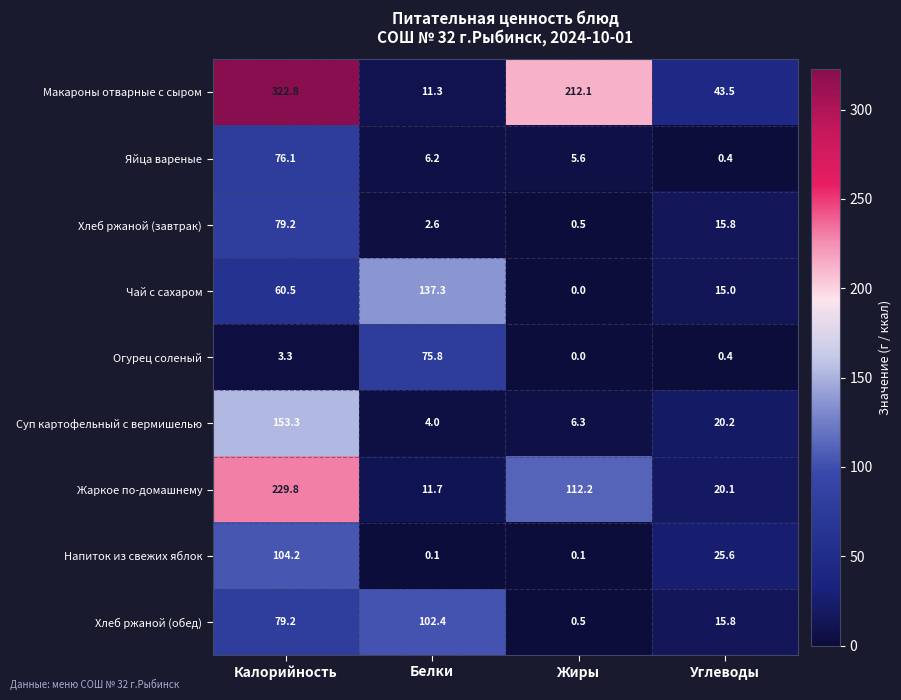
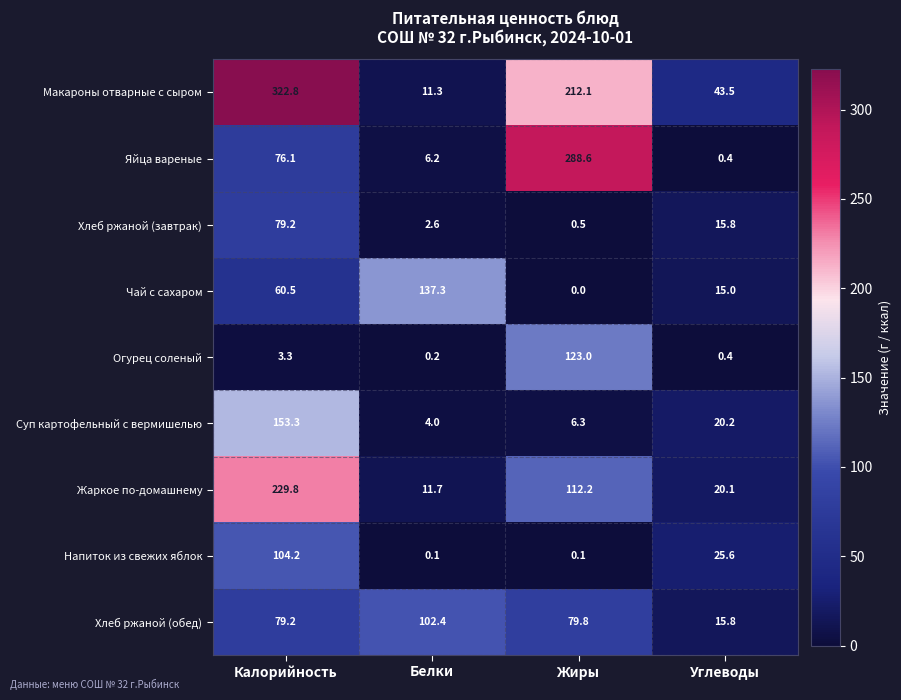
Яйца вареные, Жиры: 5.6 -> 288.6
Огурец соленый, Белки: 75.8 -> 0.2
Огурец соленый, Жиры: 0.0 -> 123.0
Хлеб ржаной (обед), Жиры: 0.5 -> 79.8
